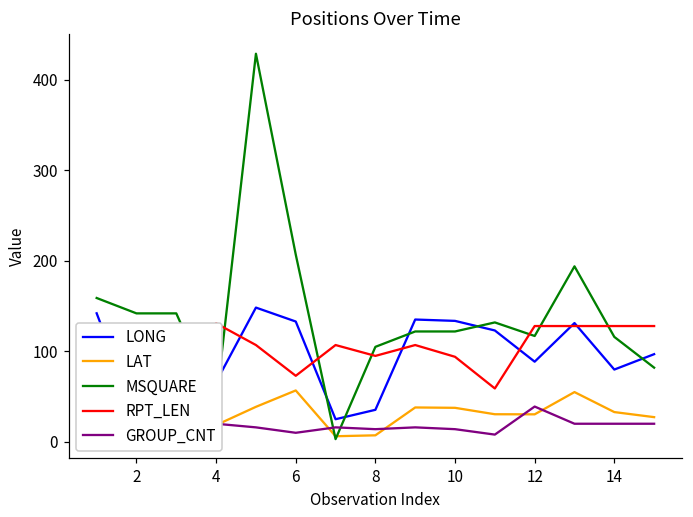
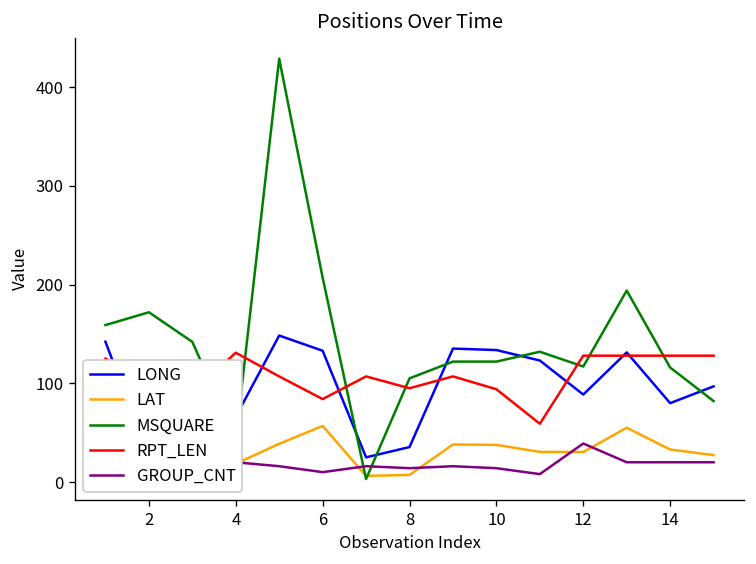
MSQUARE, 2: 140 -> 170
RPT_LEN, 6: 70 -> 80
